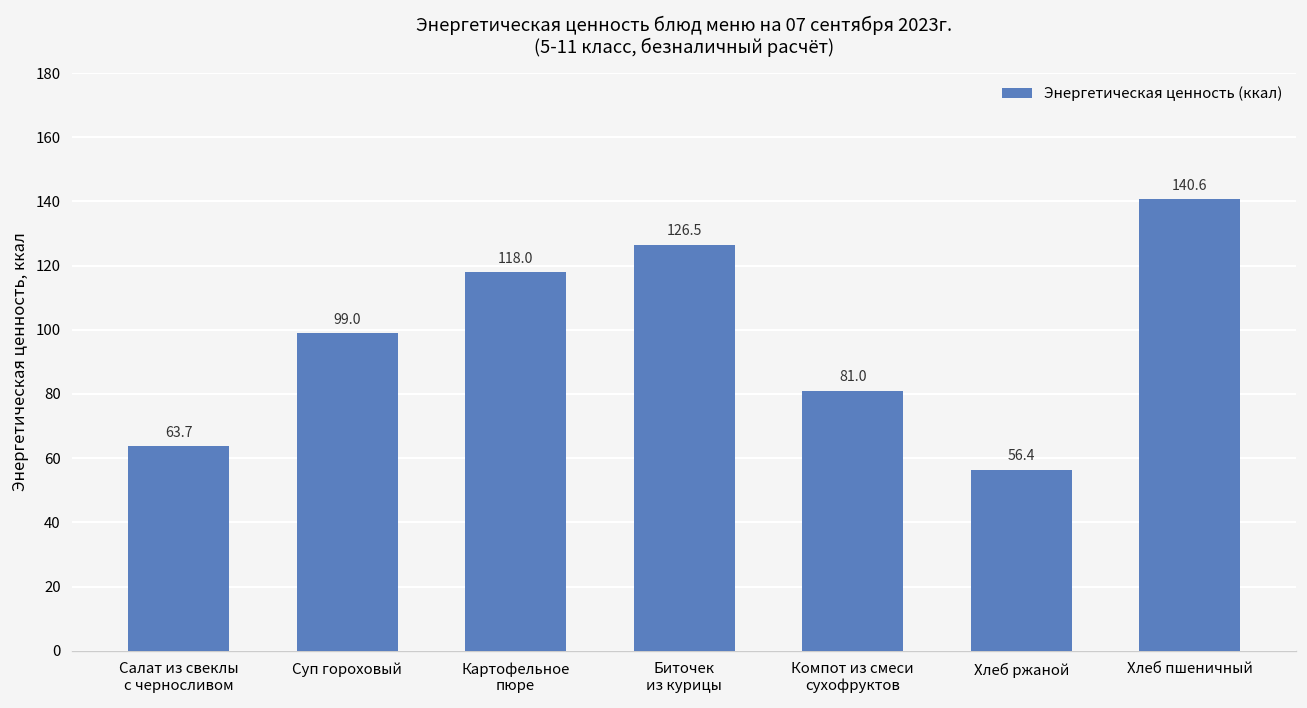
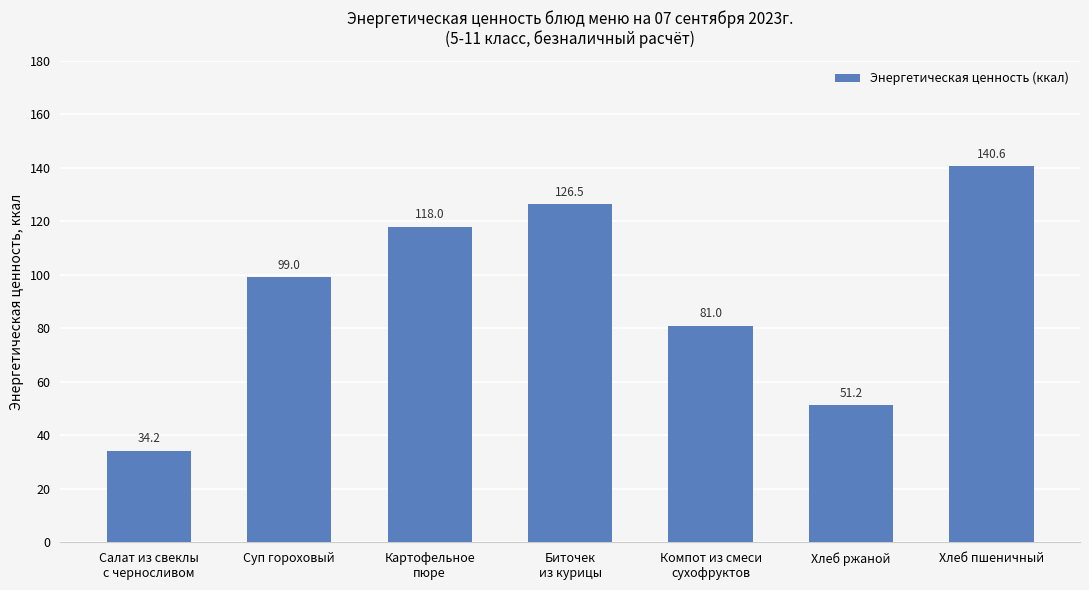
Салат из свеклы с черносливом: 63.7 -> 34.2
Хлеб ржаной: 56.4 -> 51.2
